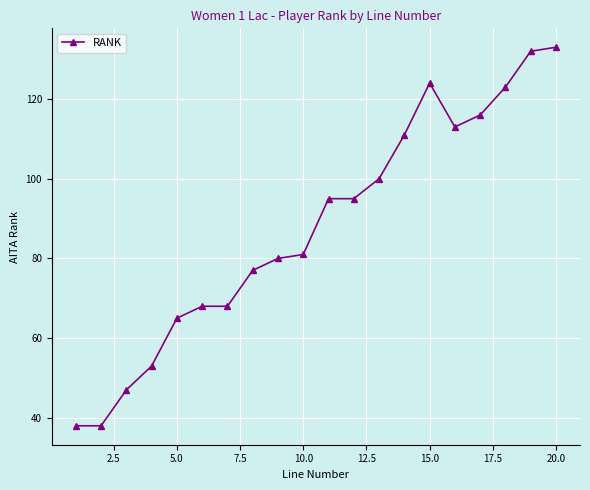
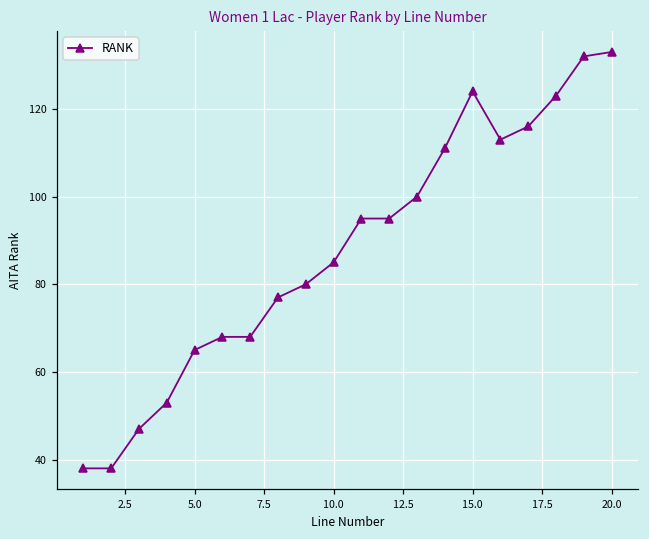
10.0: 81 -> 85
